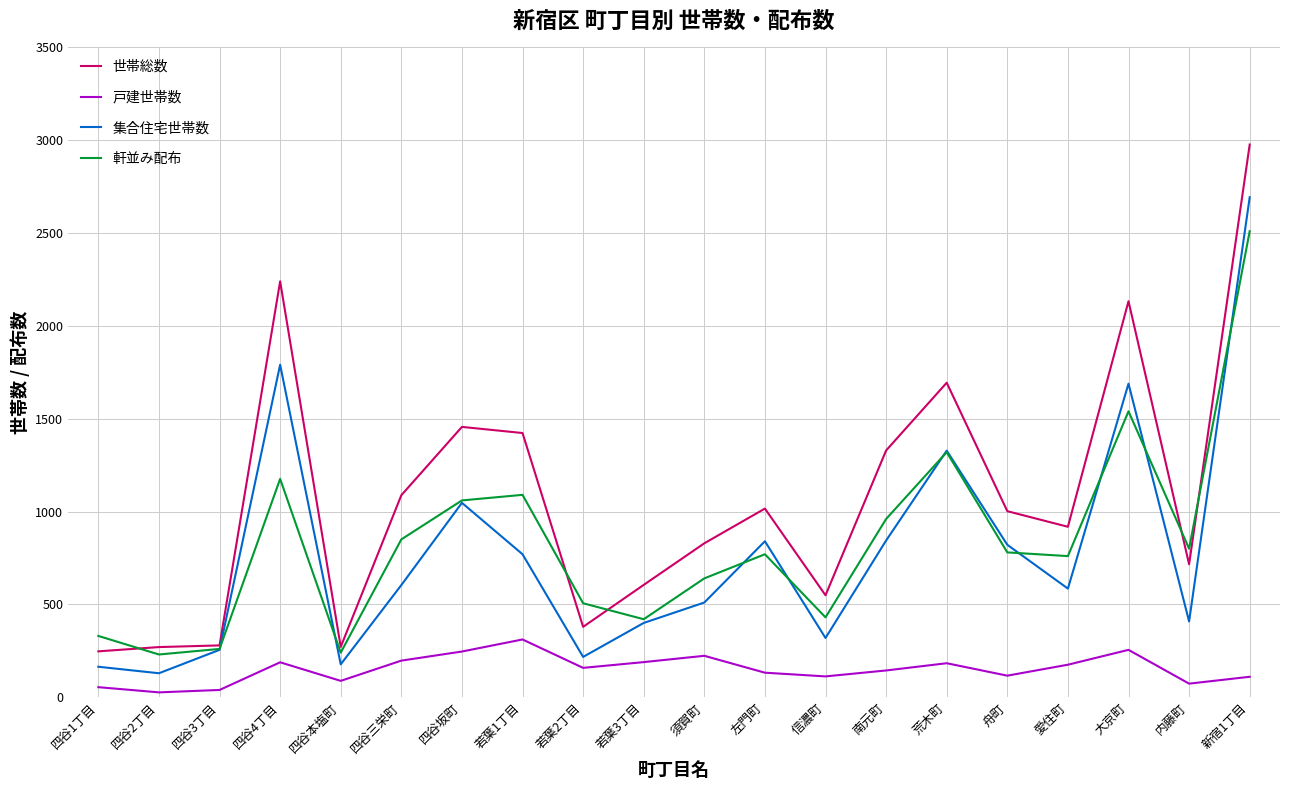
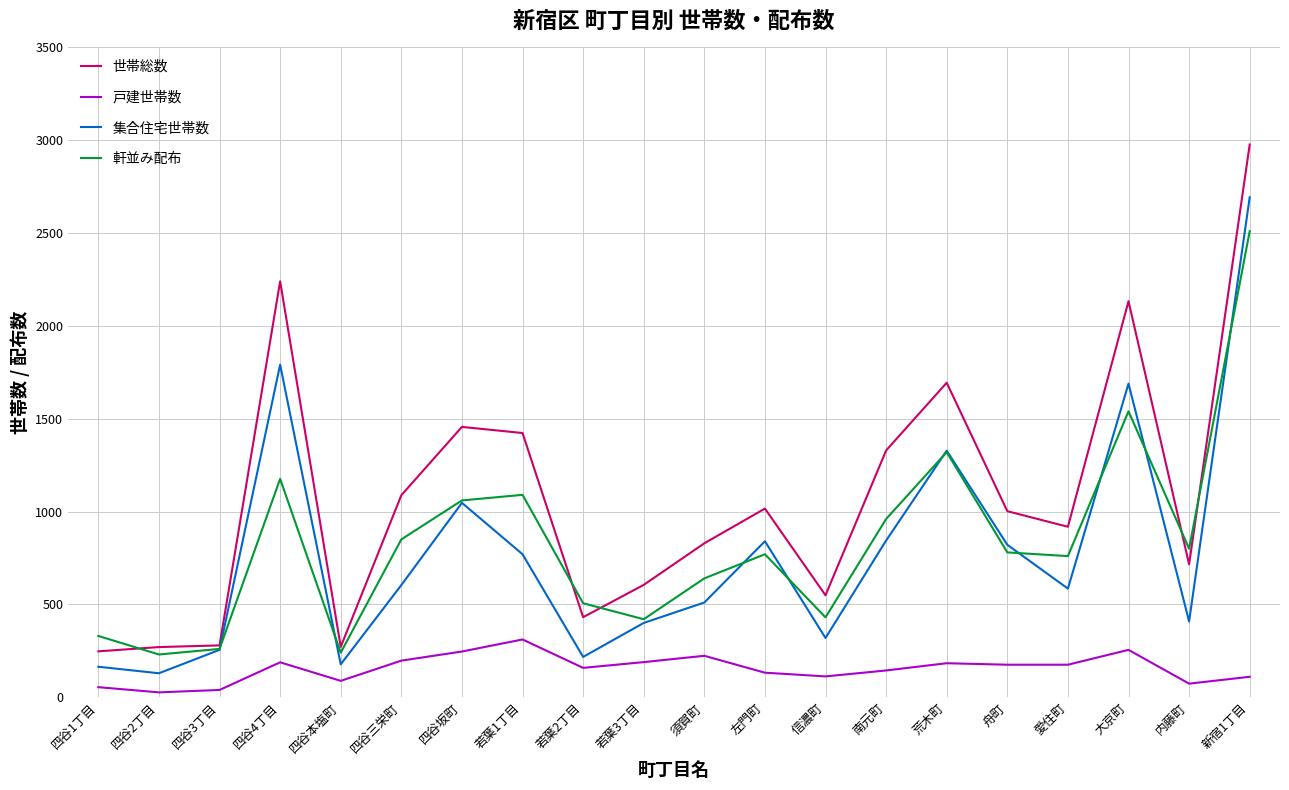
世帯総数, 若葉2丁目: 380 -> 430
戸建世帯数, 舟町: 120 -> 180
